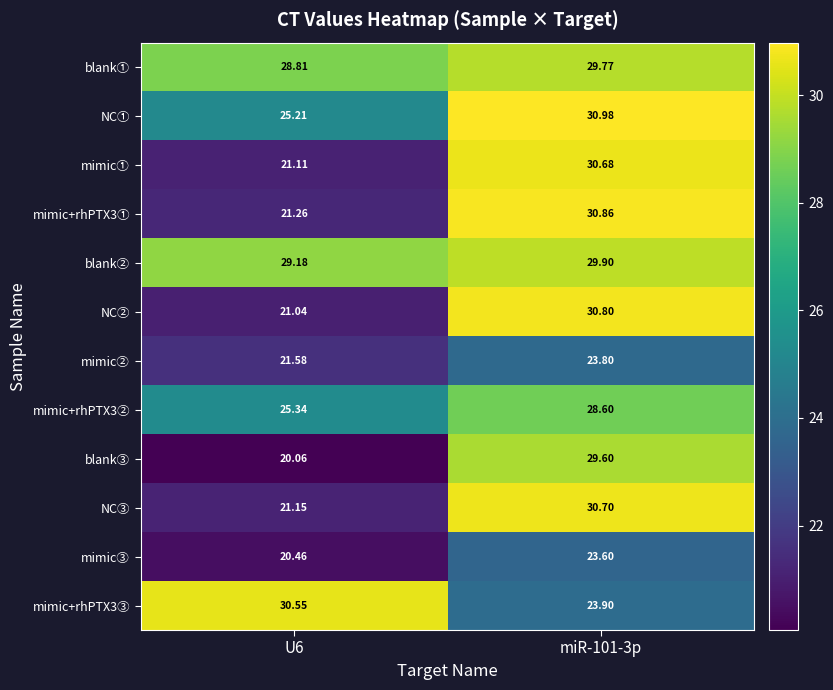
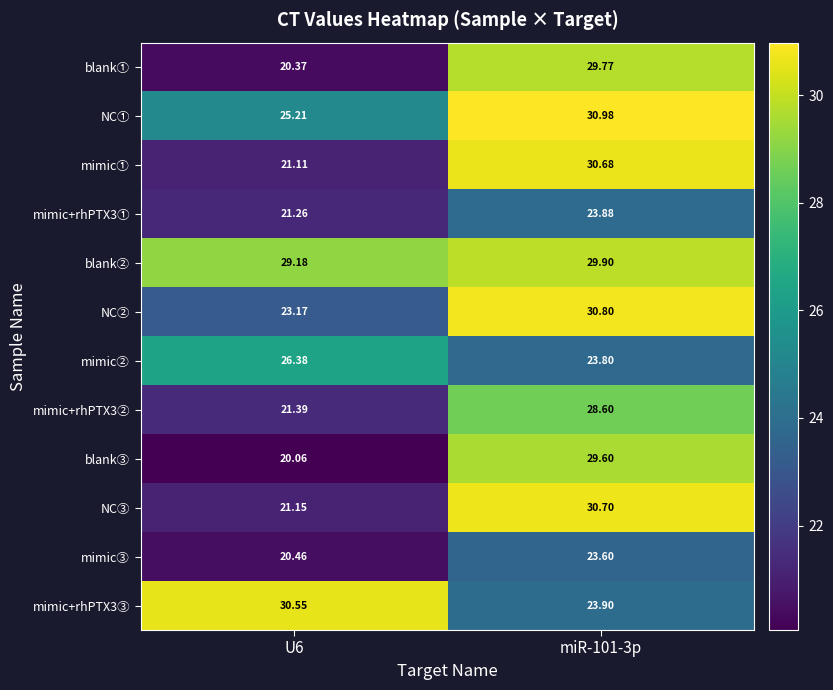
blank①, U6: 28.81 -> 20.37
mimic+rhPTX3①, miR-101-3p: 30.86 -> 23.88
NC②, U6: 21.04 -> 23.17
mimic②, U6: 21.58 -> 26.38
mimic+rhPTX3②, U6: 25.34 -> 21.39
